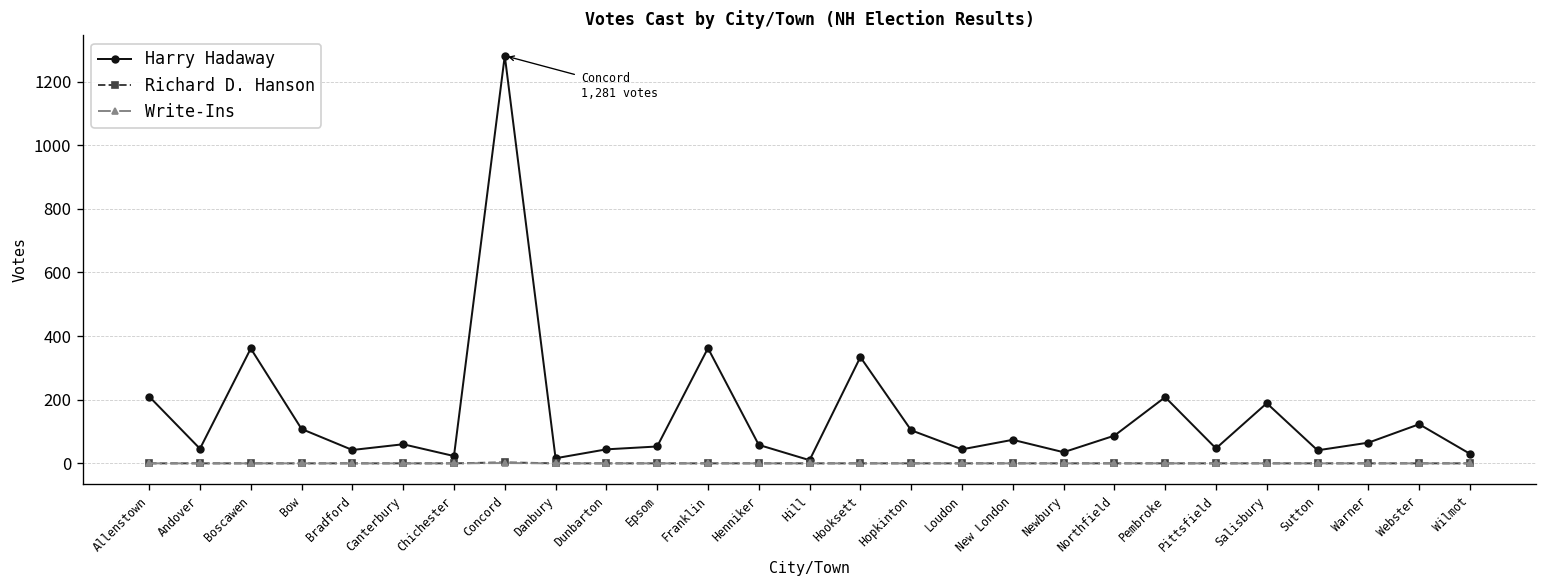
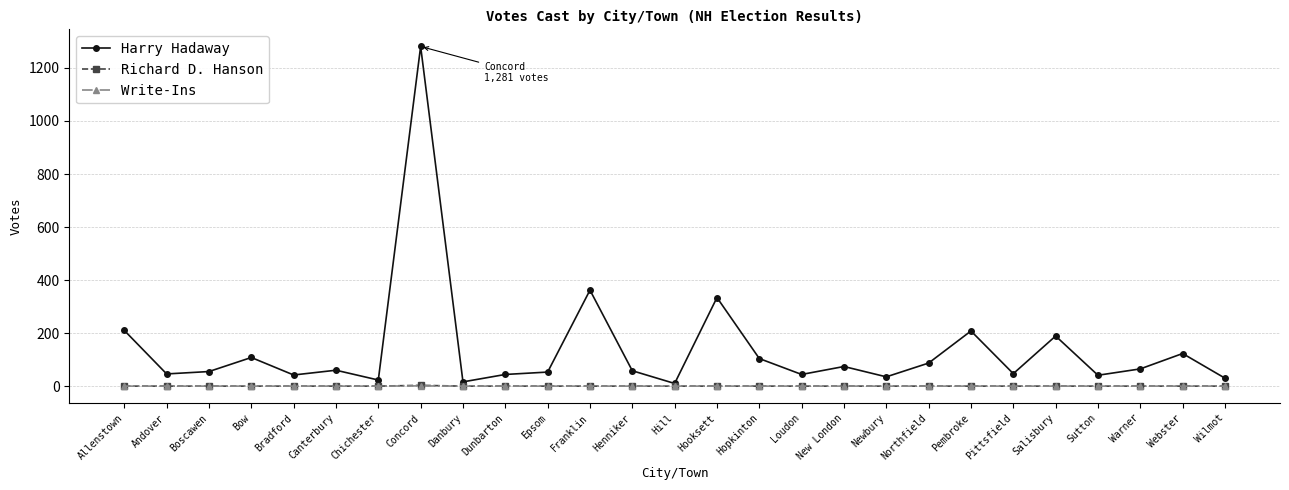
Harry Hadaway, Boscawen: 360 -> 60
